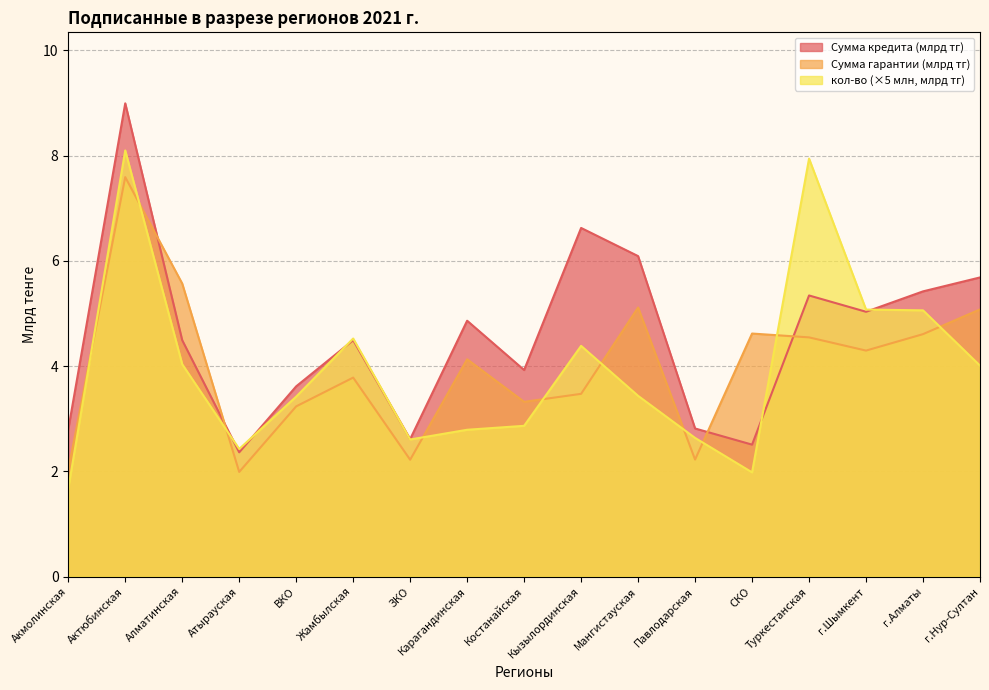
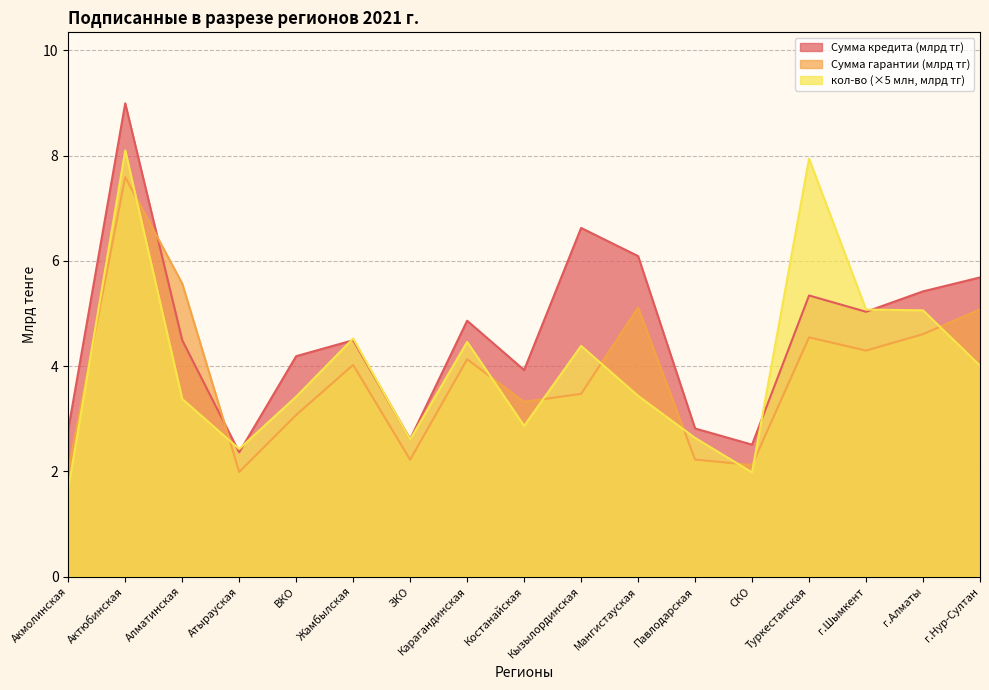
кол-во (×5 млн, млрд тг), Алматинская: 4.0 -> 3.4
Сумма кредита (млрд тг), ВКО: 3.6 -> 4.2
Сумма гарантии (млрд тг), ВКО: 3.2 -> 3.1
Сумма гарантии (млрд тг), Жамбылская: 3.8 -> 4.0
кол-во (×5 млн, млрд тг), Карагандинская: 2.8 -> 4.5
Сумма гарантии (млрд тг), СКО: 4.6 -> 2.1
